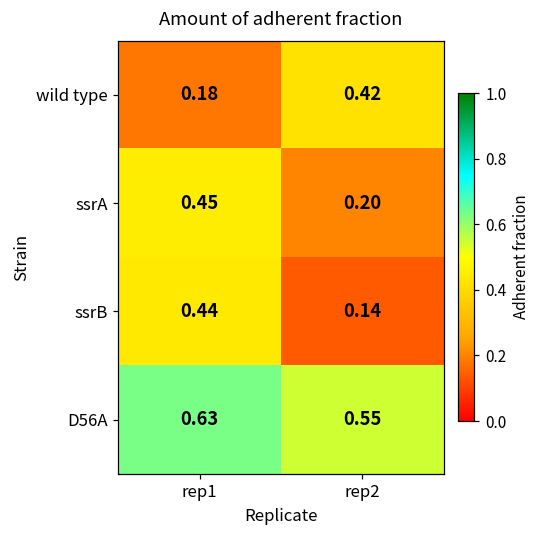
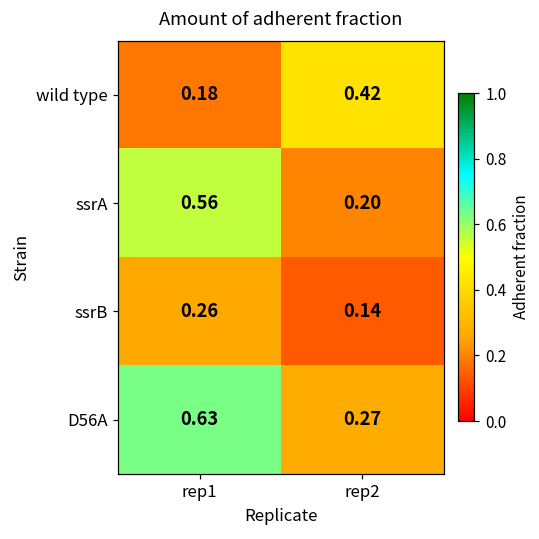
ssrA, rep1: 0.45 -> 0.56
ssrB, rep1: 0.44 -> 0.26
D56A, rep2: 0.55 -> 0.27
